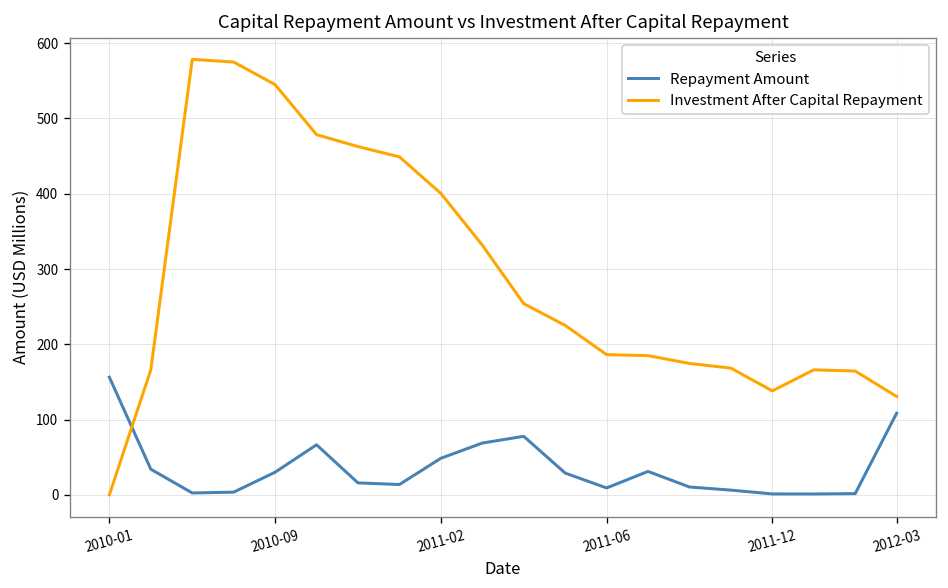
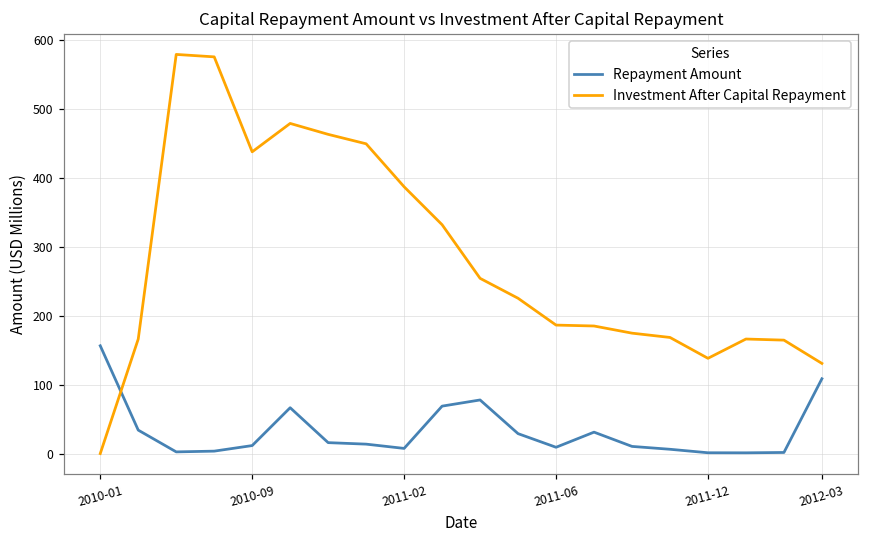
Repayment Amount, 2010-09: 30 -> 10
Investment After Capital Repayment, 2010-09: 540 -> 440
Repayment Amount, 2011-02: 50 -> 10
Investment After Capital Repayment, 2011-02: 400 -> 390
